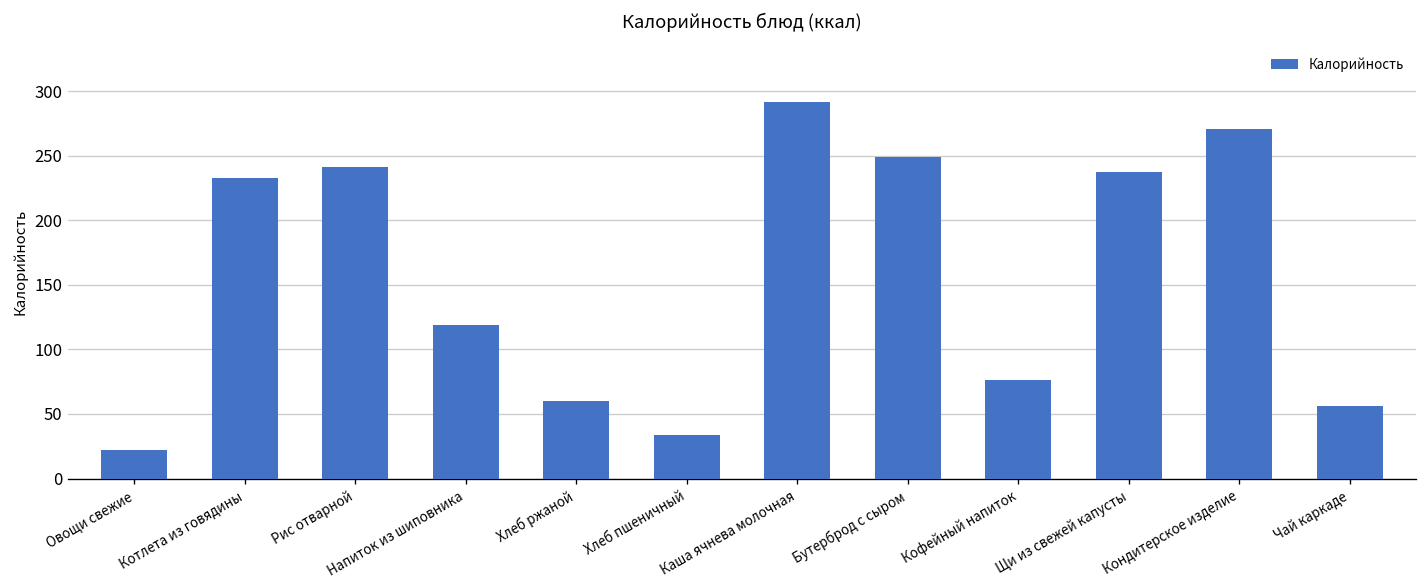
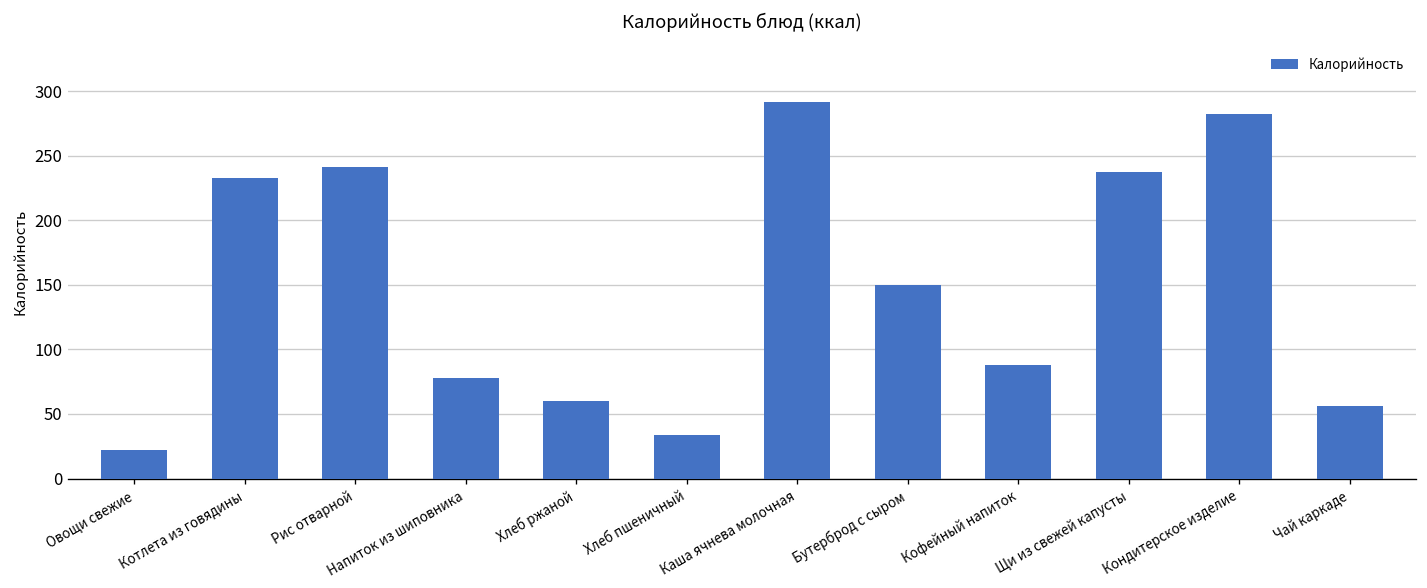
Напиток из шиповника: 119 -> 78
Бутерброд с сыром: 249 -> 150
Кофейный напиток: 76 -> 88
Кондитерское изделие: 271 -> 282
